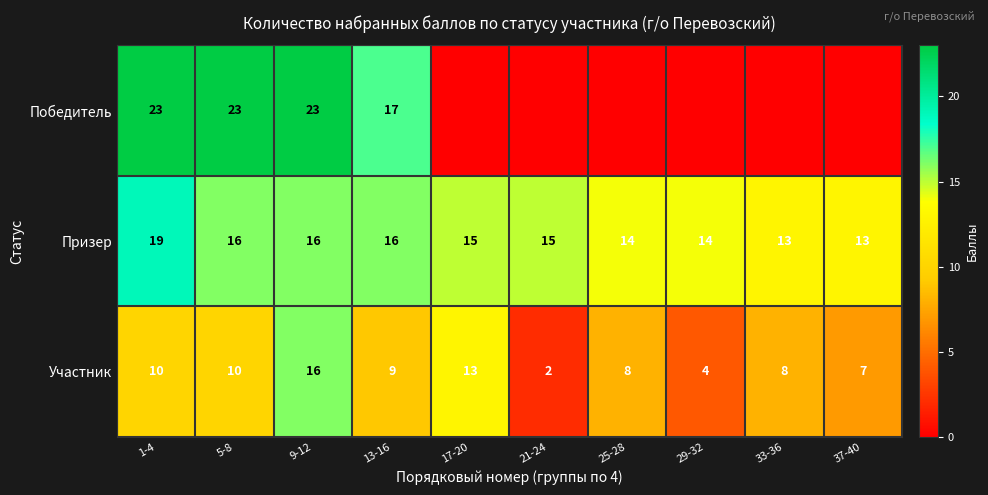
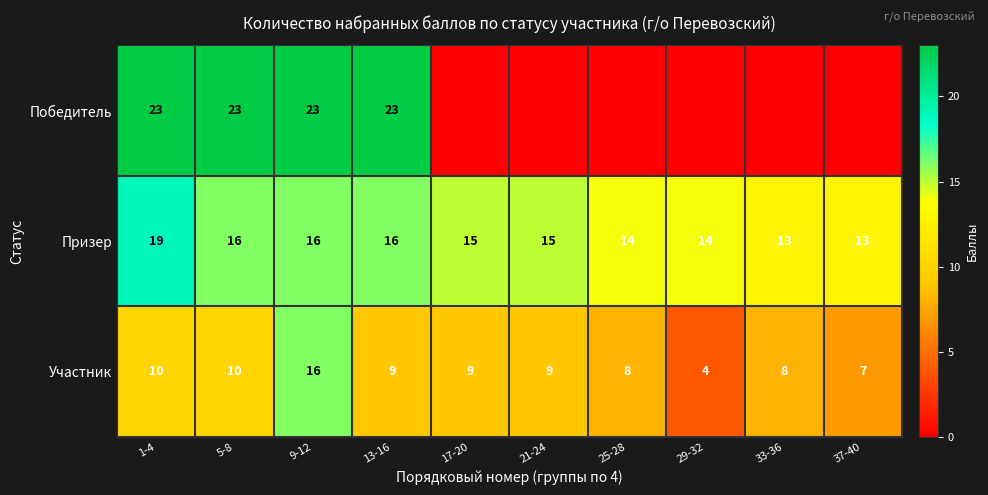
Победитель, 13-16: 17 -> 23
Участник, 17-20: 13 -> 9
Участник, 21-24: 2 -> 9
